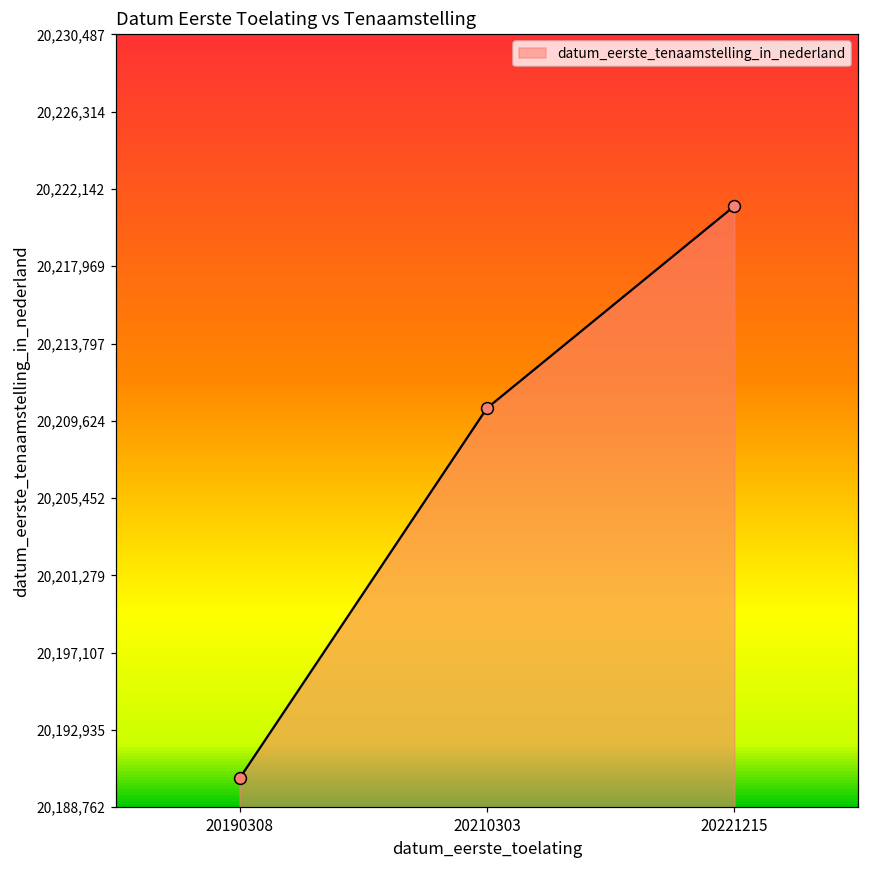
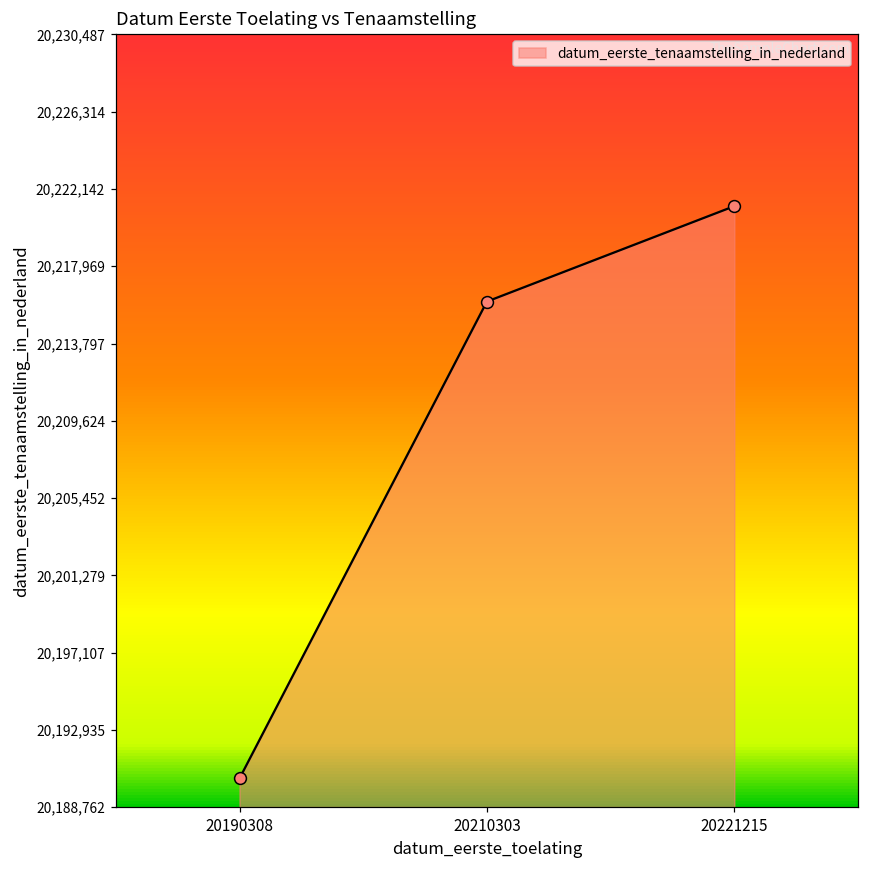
20210303: 20,210,300 -> 20,216,100
